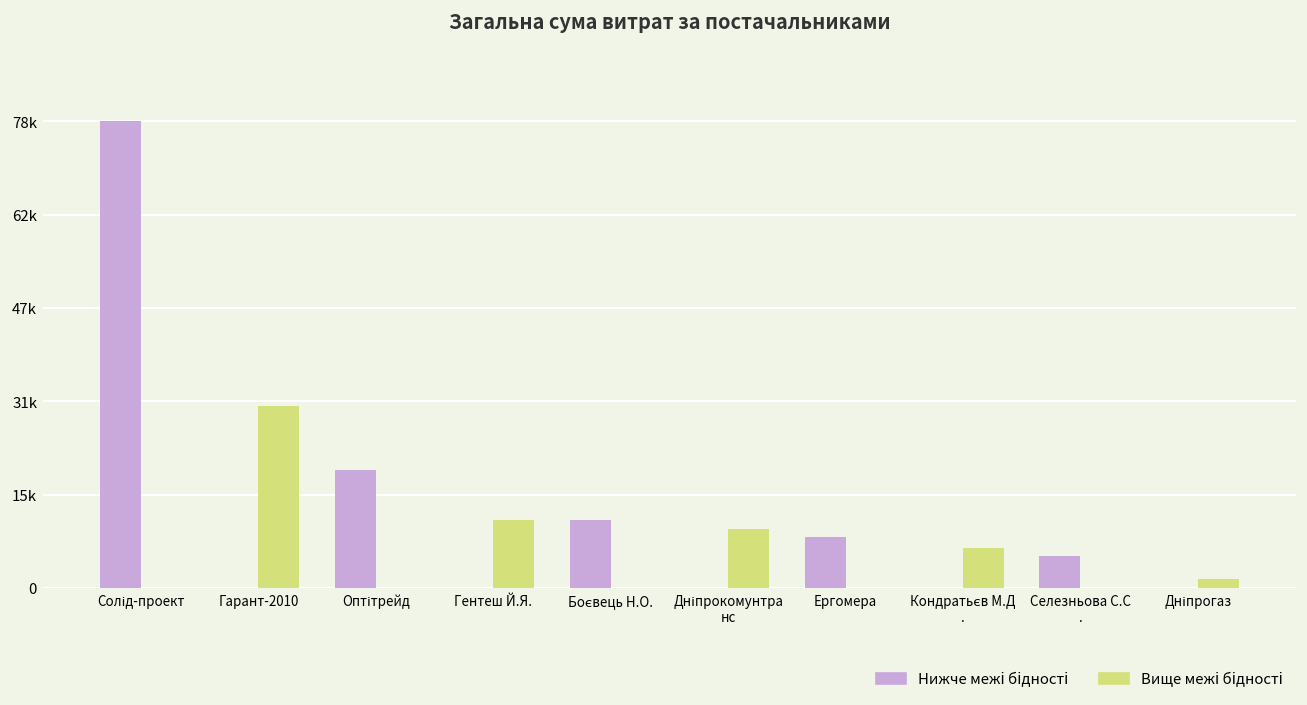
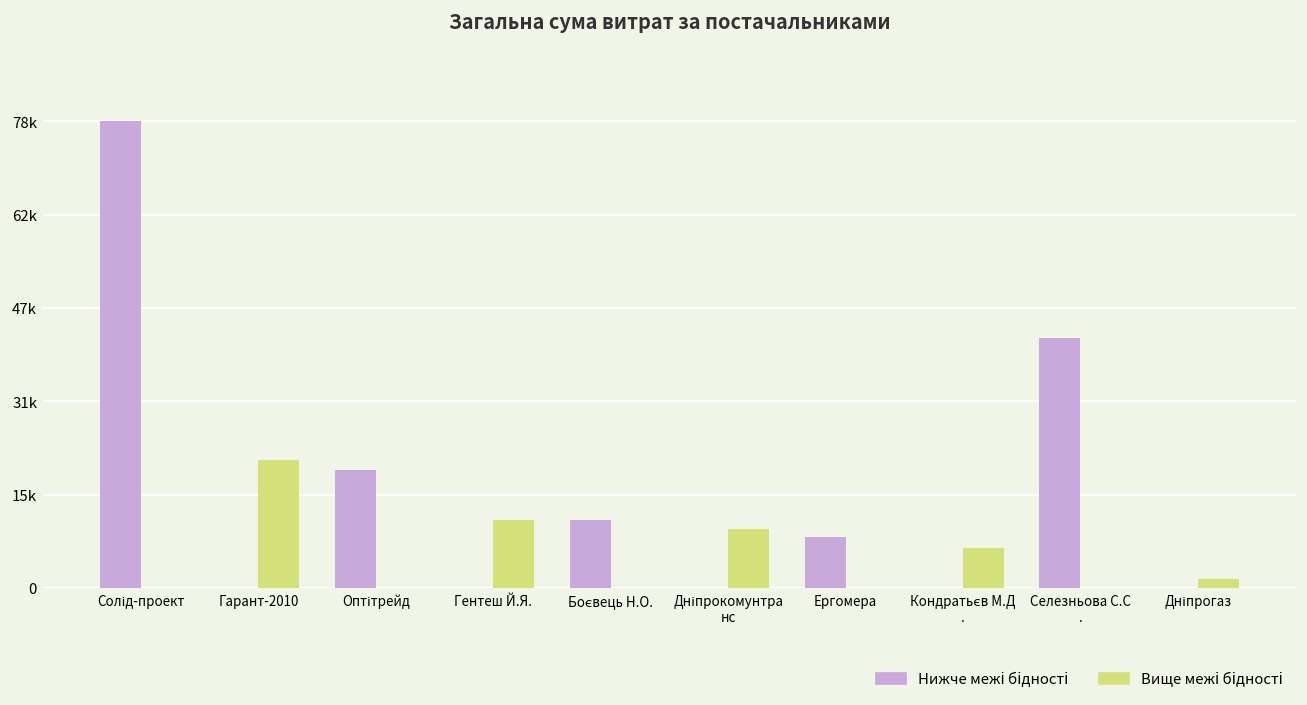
Вище межі бідності, Гарант-2010: 31000 -> 22000
Нижче межі бідності, Селезньова С.С .: 5000 -> 42000
